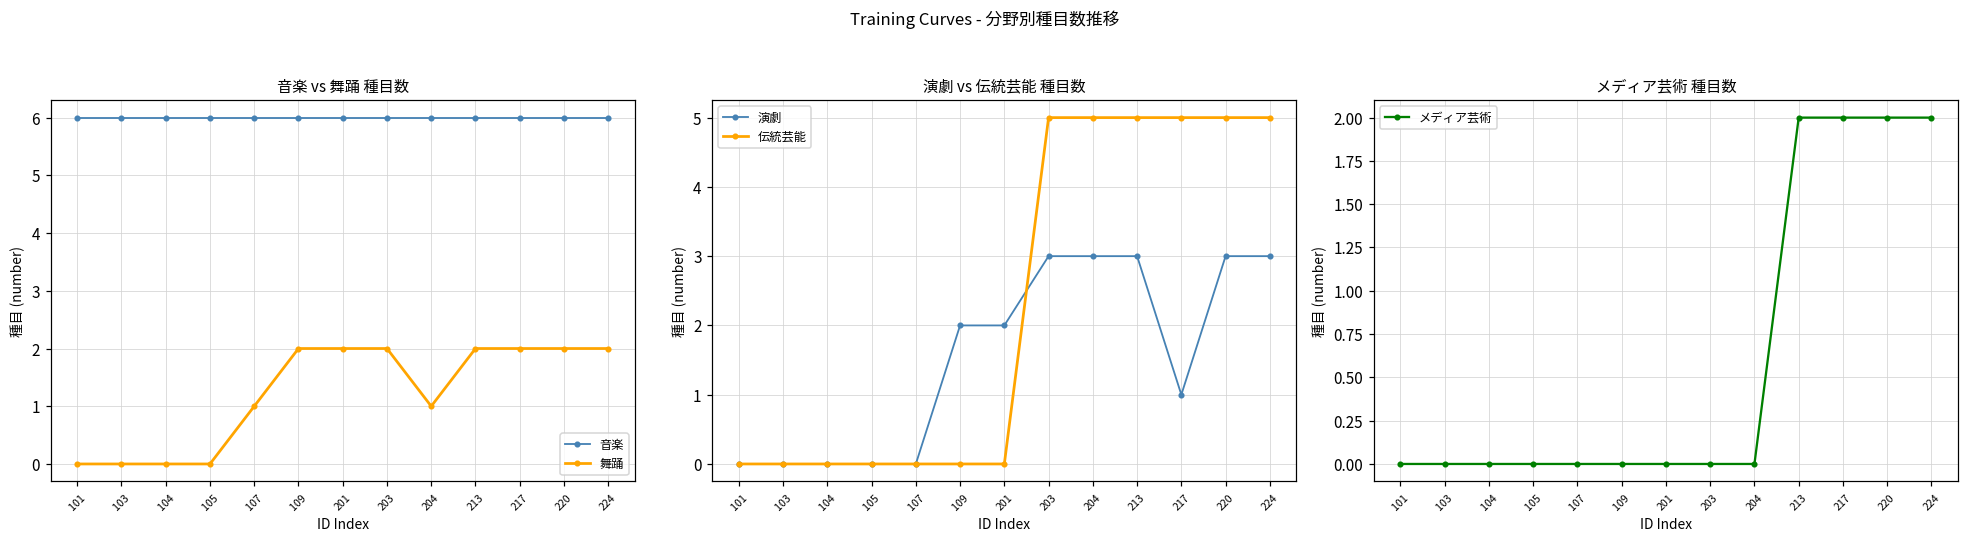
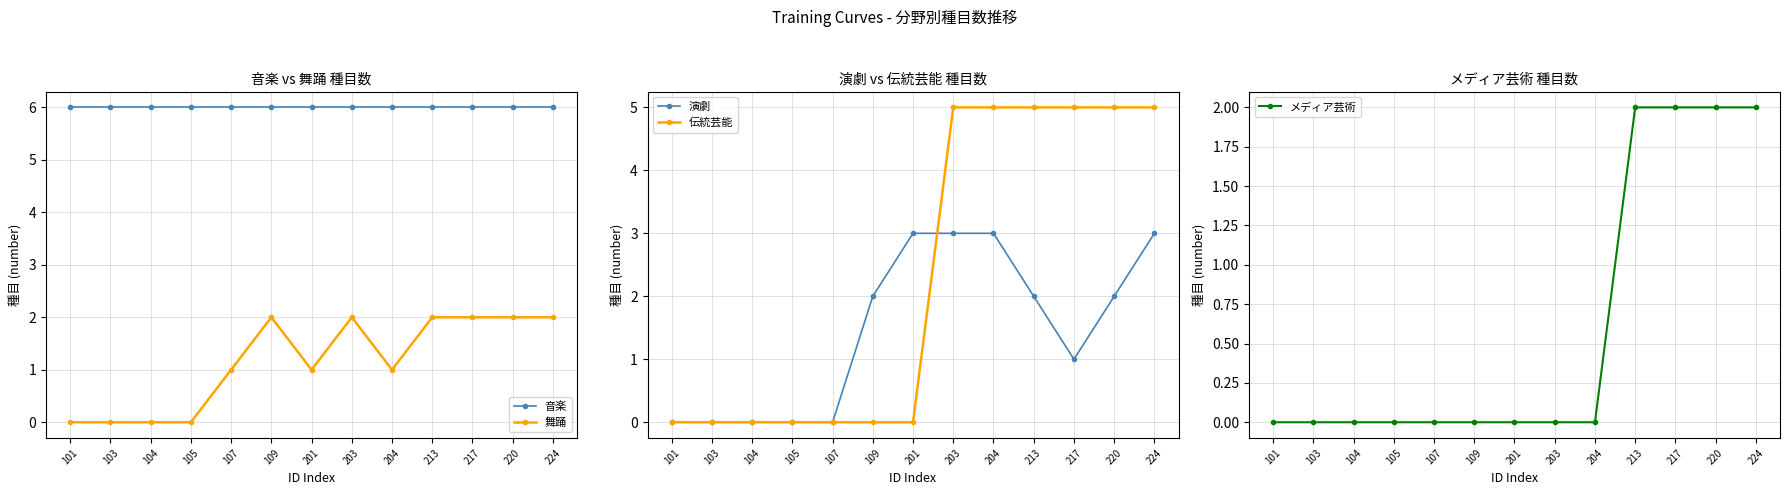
音楽 vs 舞踊 種目数, 舞踊, 201: 2 -> 1
演劇 vs 伝統芸能 種目数, 演劇, 201: 2 -> 3
演劇 vs 伝統芸能 種目数, 演劇, 213: 3 -> 2
演劇 vs 伝統芸能 種目数, 演劇, 220: 3 -> 2
